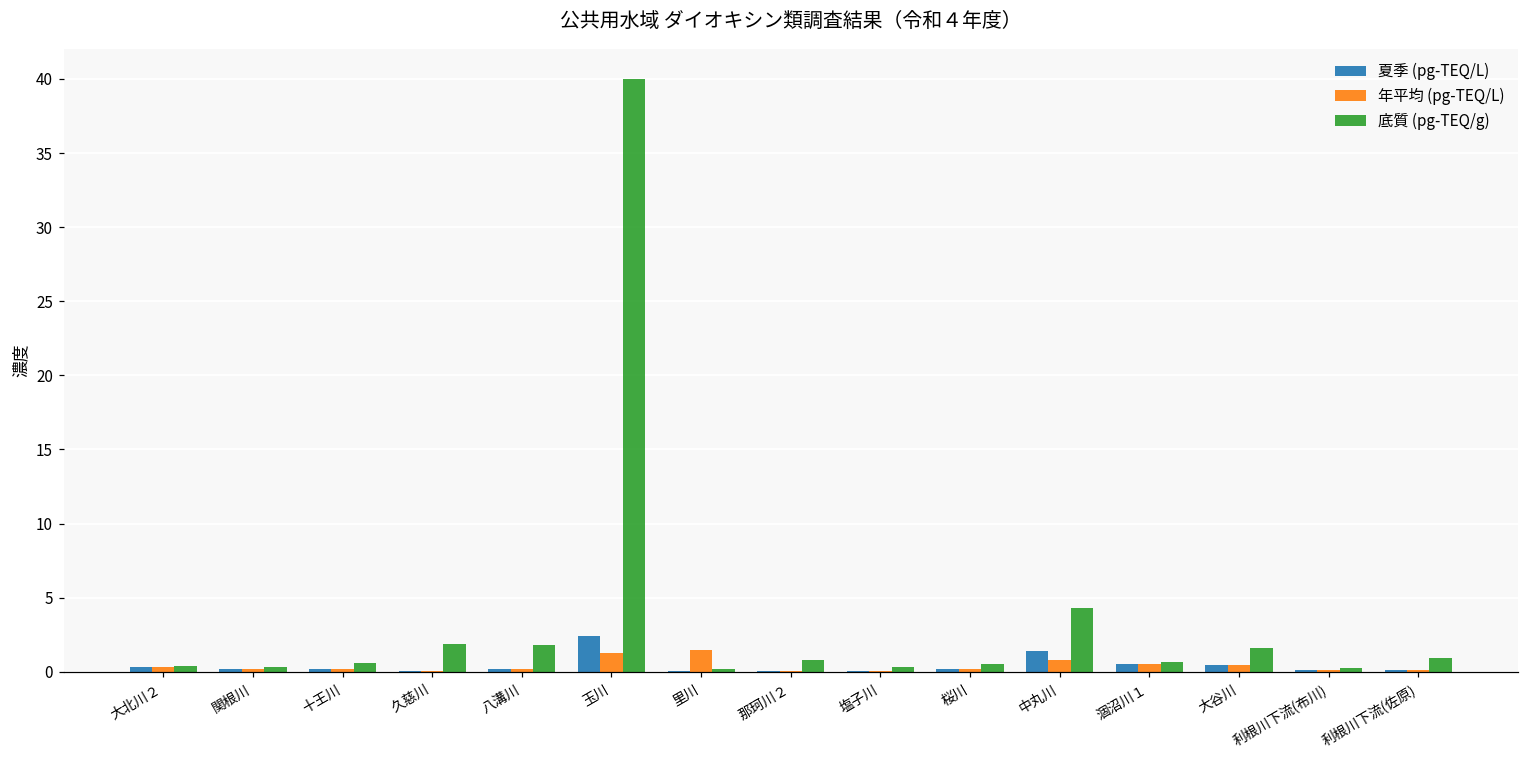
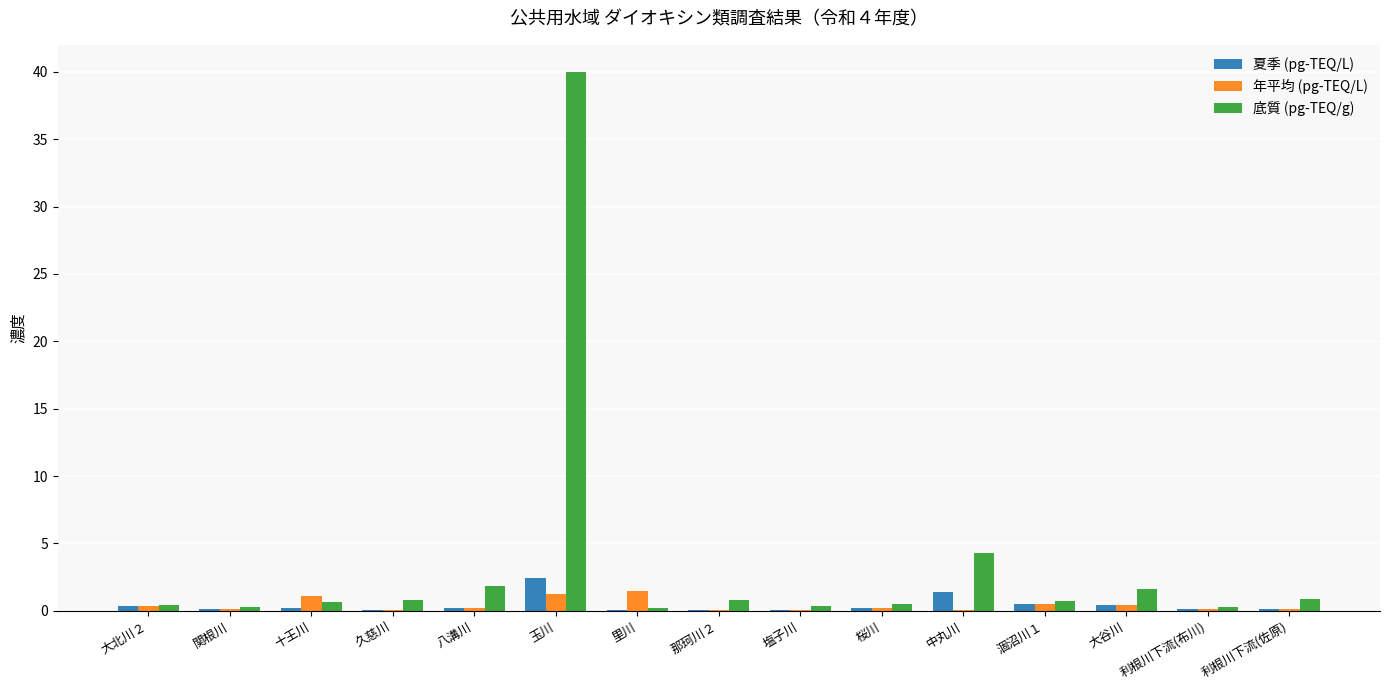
年平均 (pg-TEQ/L), 十王川: 0.2 -> 1.1
底質 (pg-TEQ/g), 久慈川: 1.9 -> 0.8
年平均 (pg-TEQ/L), 中丸川: 0.8 -> 0.1
